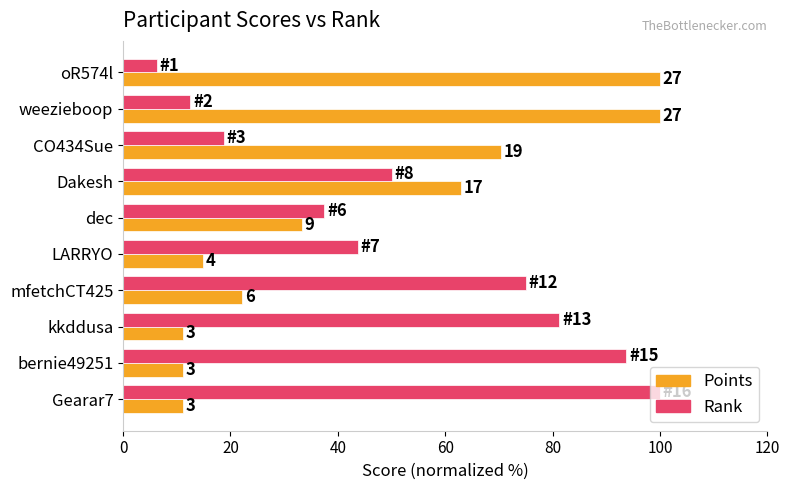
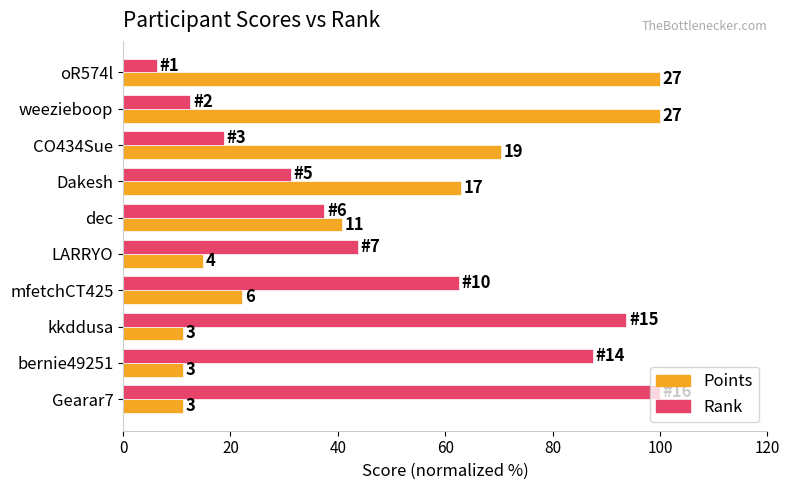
Rank, Dakesh: 8 -> 5
Points, dec: 9 -> 11
Rank, mfetchCT425: 12 -> 10
Rank, kkddusa: 13 -> 15
Rank, bernie49251: 15 -> 14
